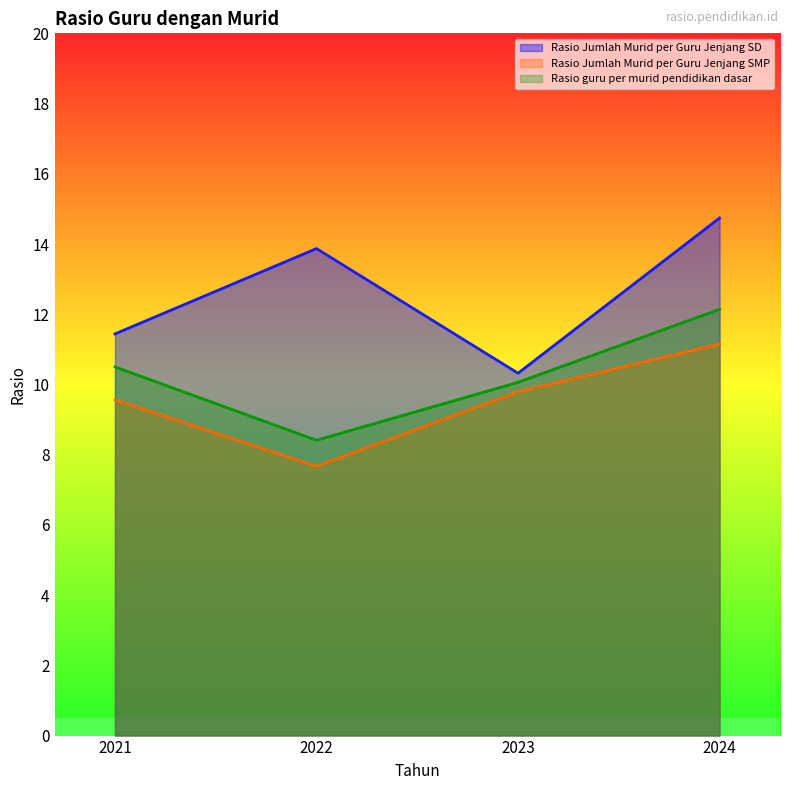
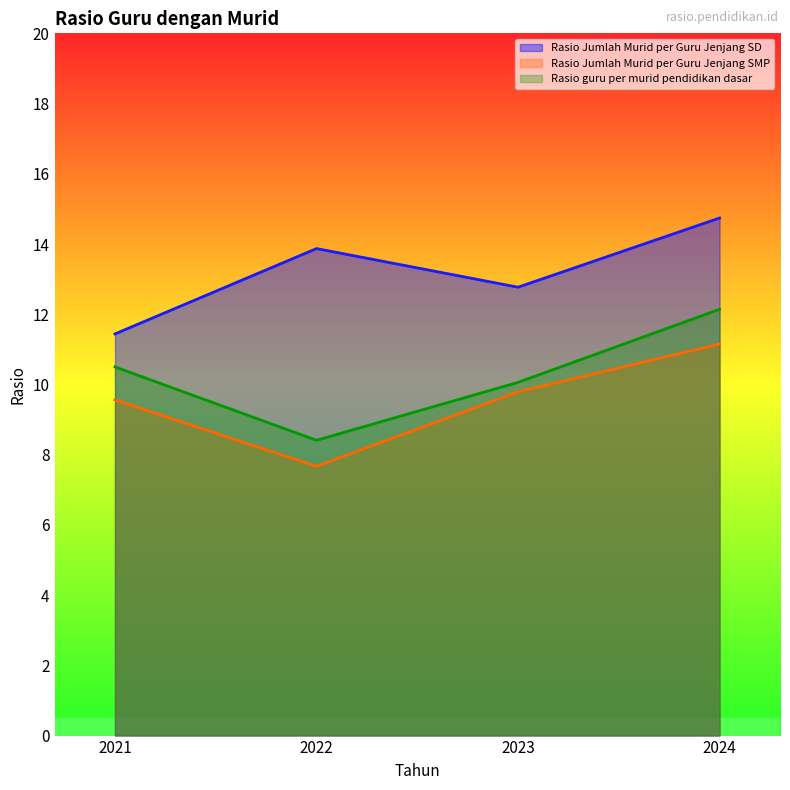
Rasio Jumlah Murid per Guru Jenjang SD, 2023: 10.3 -> 12.8
